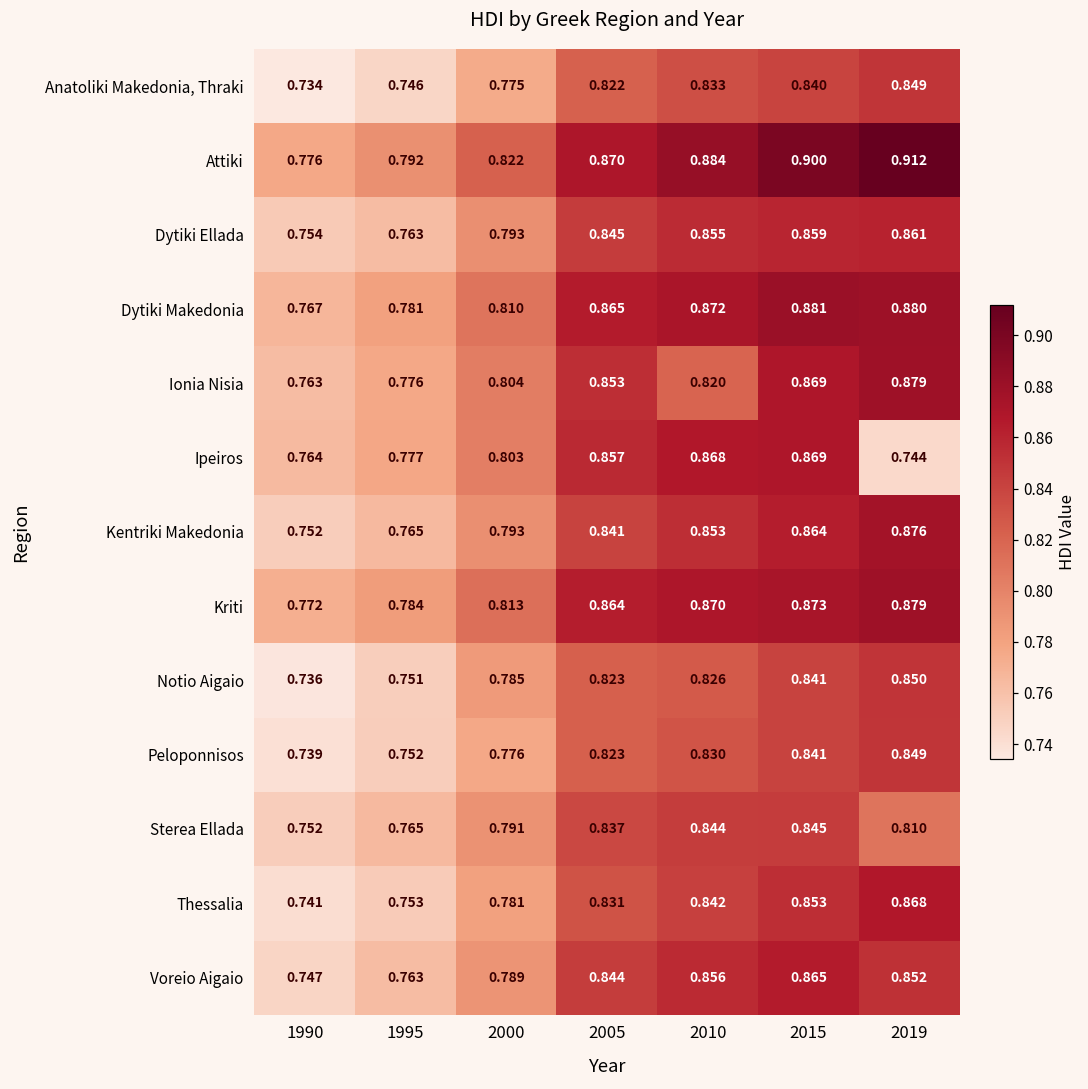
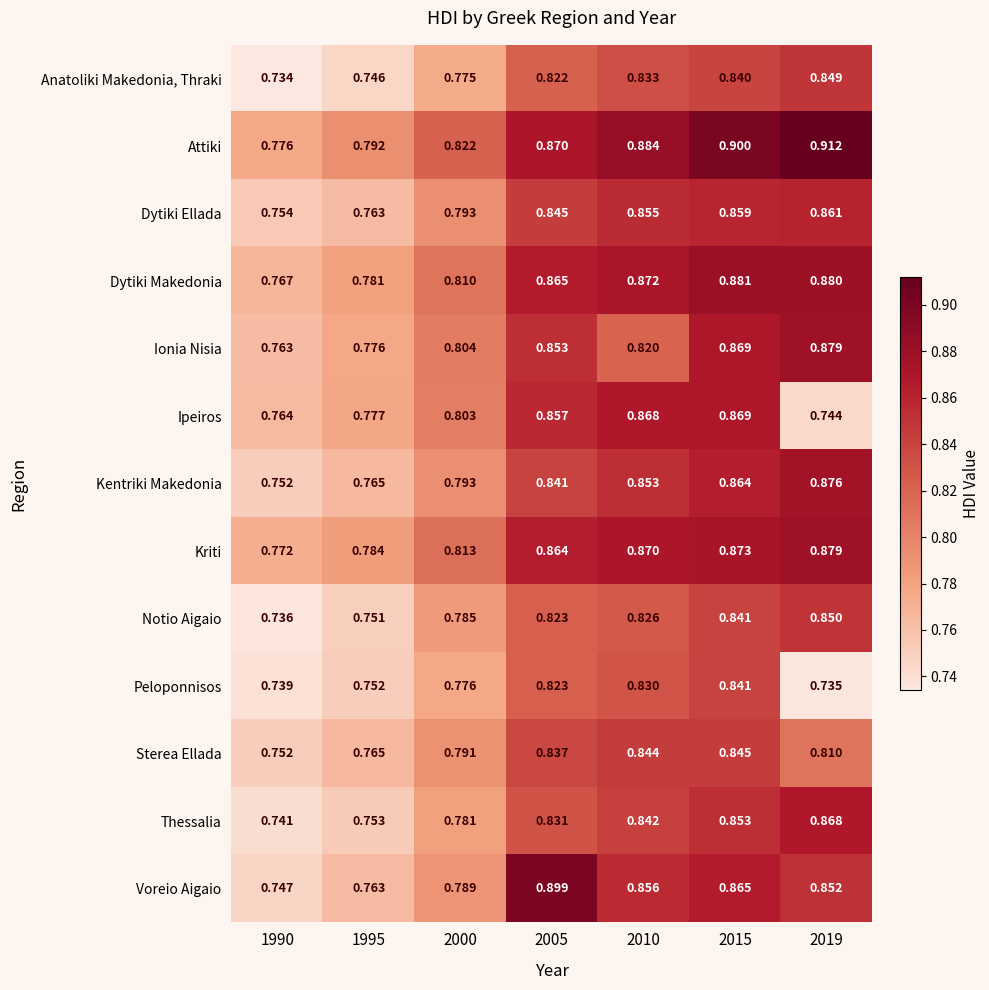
Peloponnisos, 2019: 0.849 -> 0.735
Voreio Aigaio, 2005: 0.844 -> 0.899
